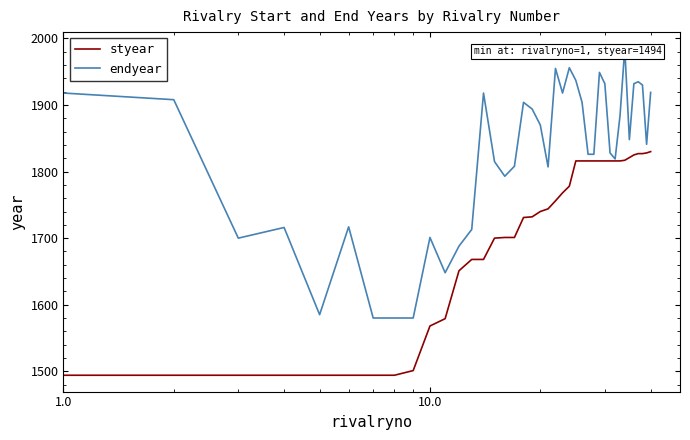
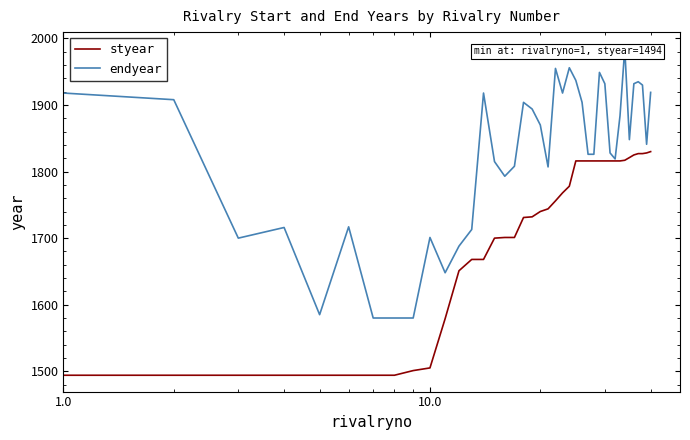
styear, 10.0: 1570 -> 1510
